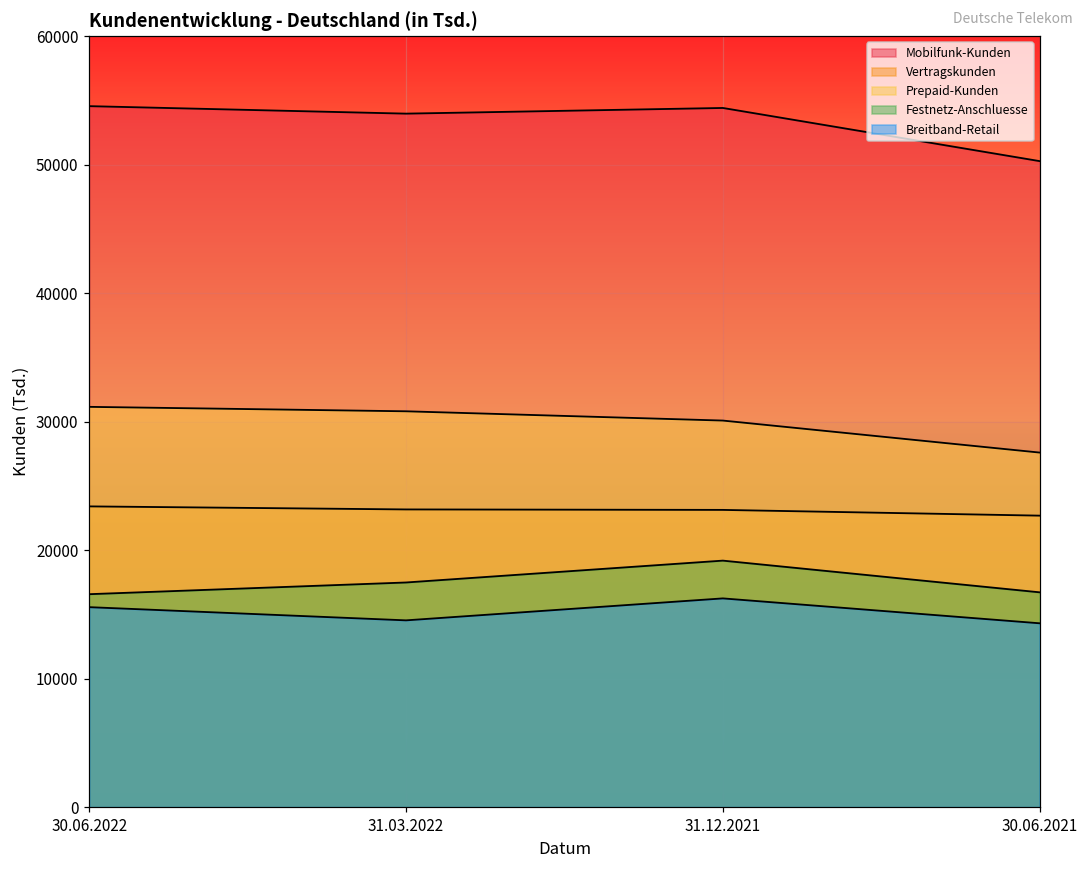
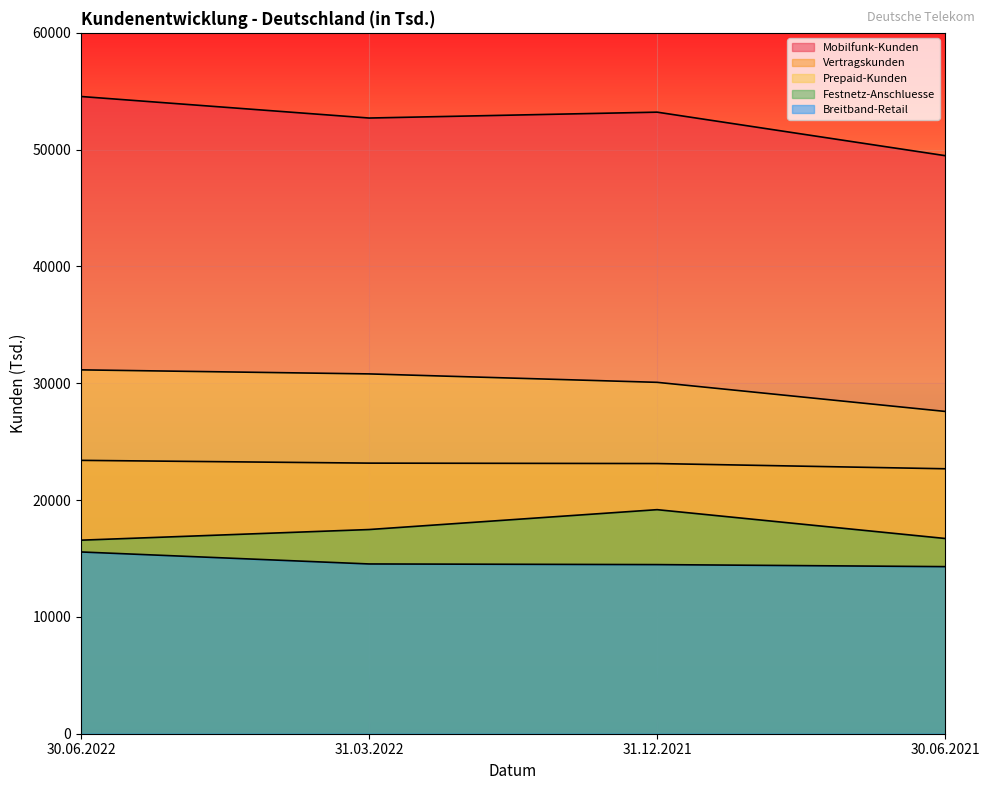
Mobilfunk-Kunden, 31.03.2022: 54000 -> 52700
Mobilfunk-Kunden, 31.12.2021: 54400 -> 53200
Breitband-Retail, 31.12.2021: 16200 -> 14500
Mobilfunk-Kunden, 30.06.2021: 50300 -> 49500
